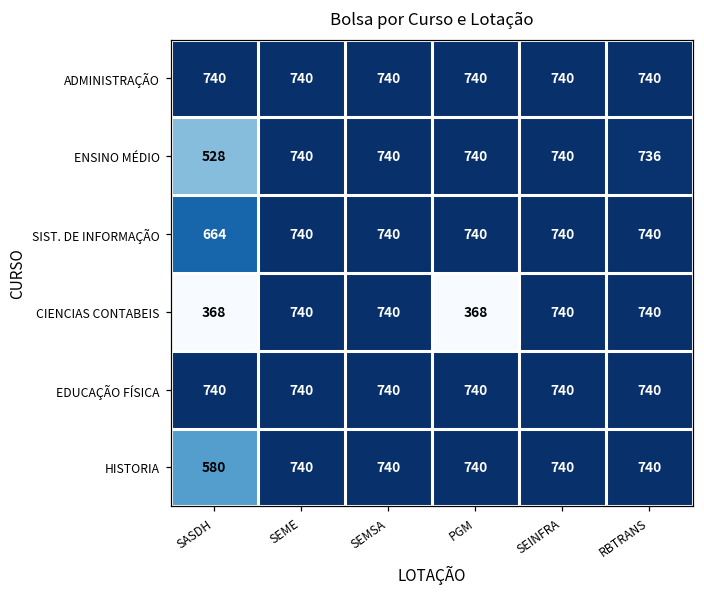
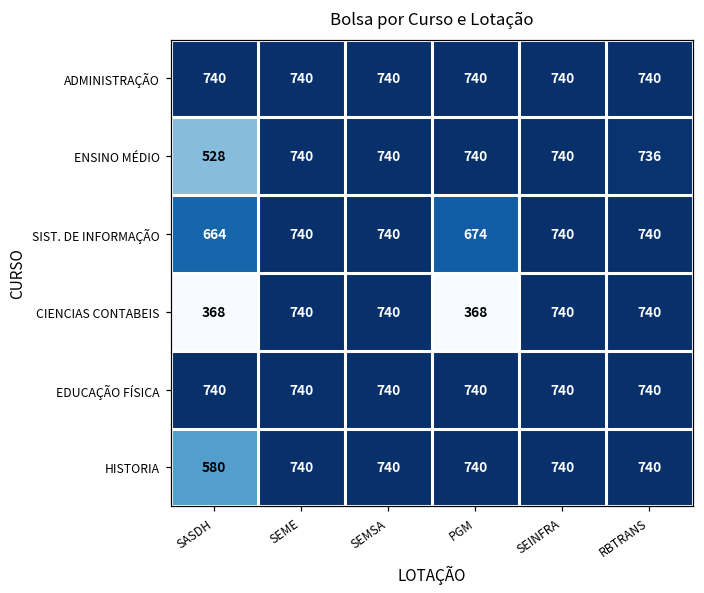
SIST. DE INFORMAÇÃO, PGM: 740 -> 674
